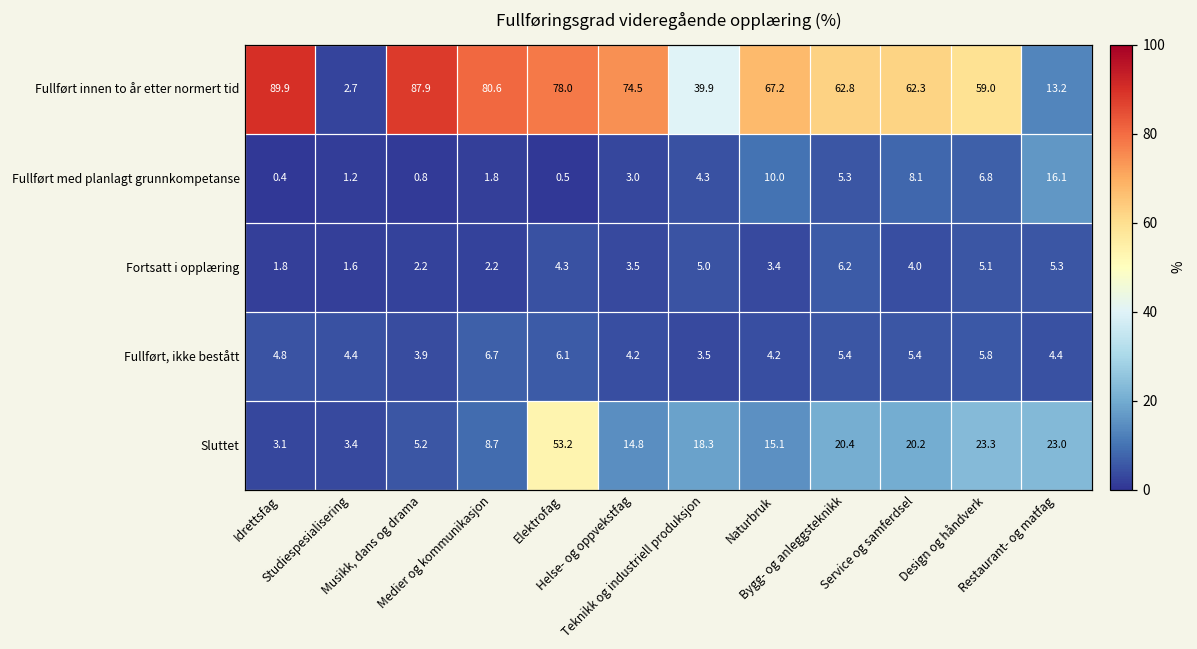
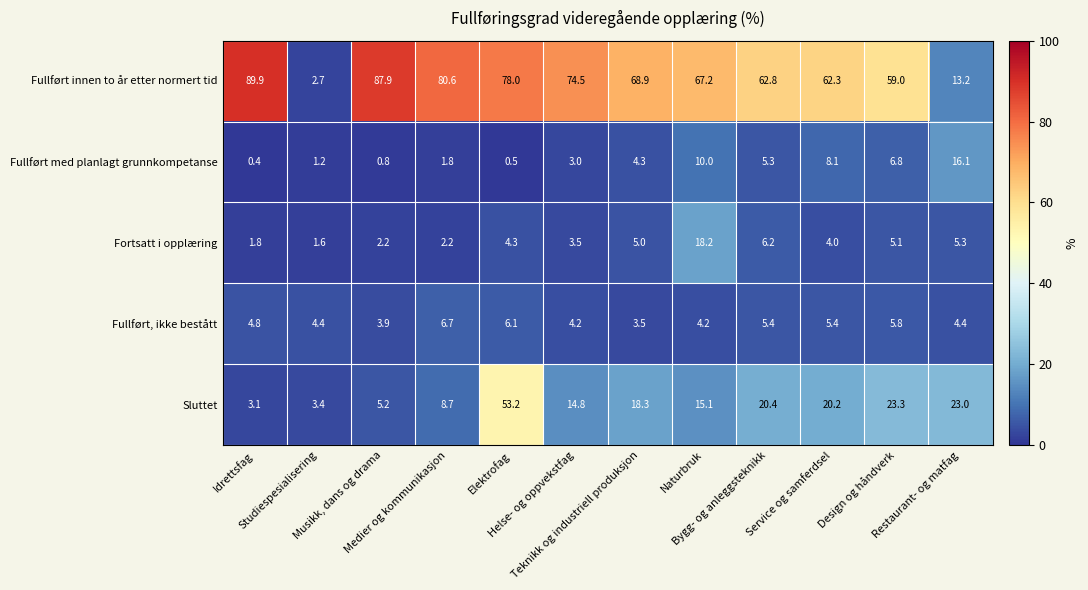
Fullført innen to år etter normert tid, Teknikk og industriell produksjon: 39.9 -> 68.9
Fortsatt i opplæring, Naturbruk: 3.4 -> 18.2
